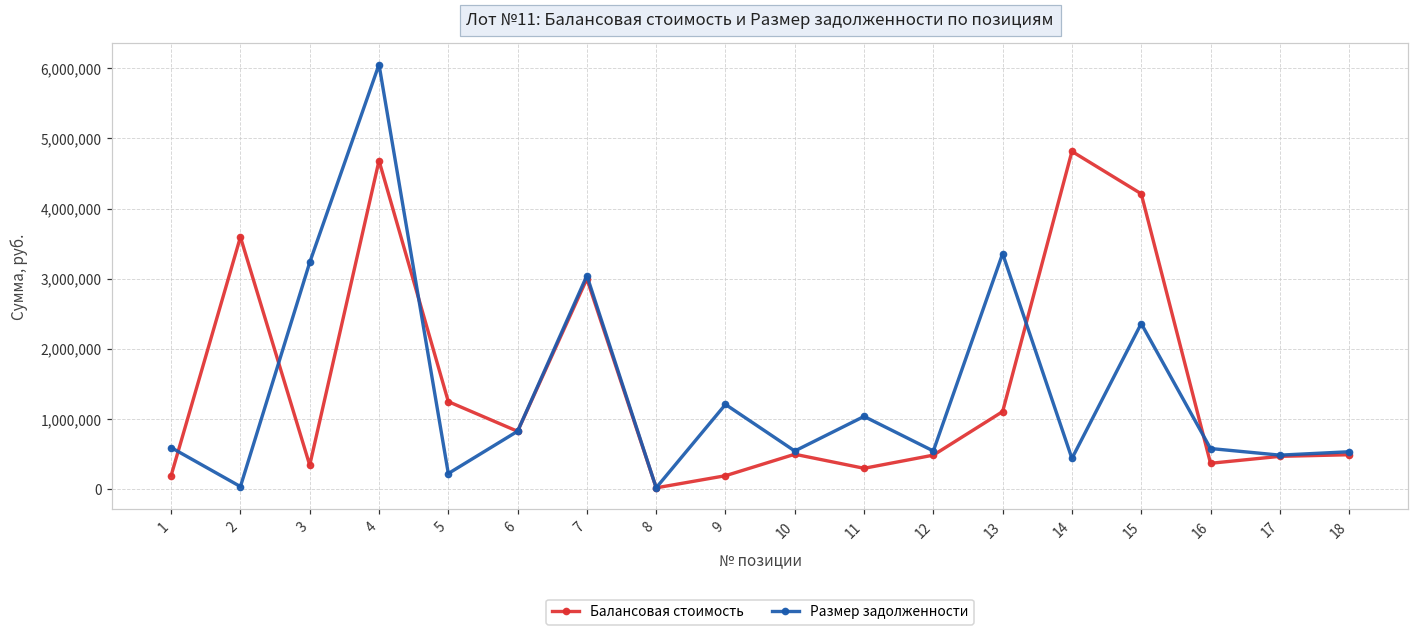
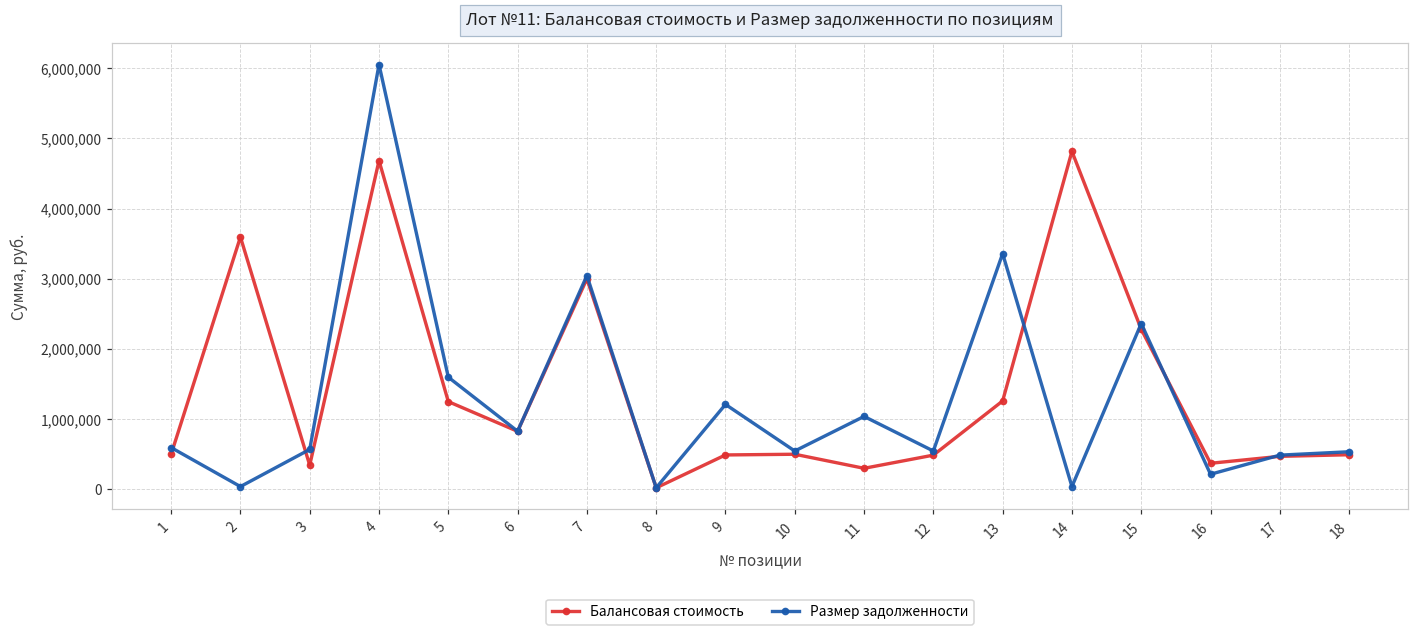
Балансовая стоимость, 1: 200,000 -> 500,000
Размер задолженности, 3: 3,200,000 -> 600,000
Размер задолженности, 5: 200,000 -> 1,600,000
Балансовая стоимость, 9: 200,000 -> 500,000
Балансовая стоимость, 13: 1,100,000 -> 1,300,000
Размер задолженности, 14: 400,000 -> 0
Балансовая стоимость, 15: 4,200,000 -> 2,300,000
Размер задолженности, 16: 600,000 -> 200,000
